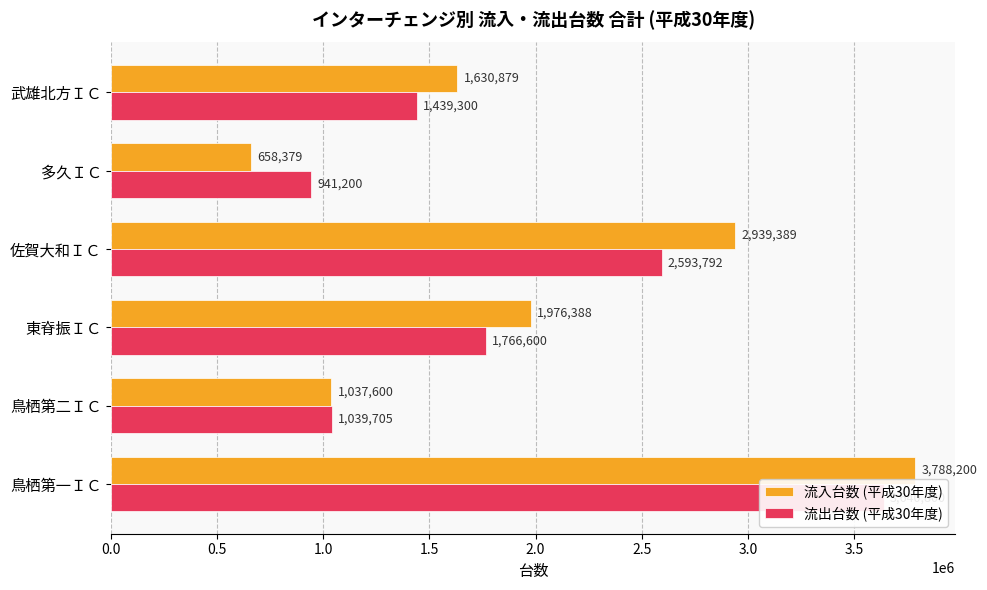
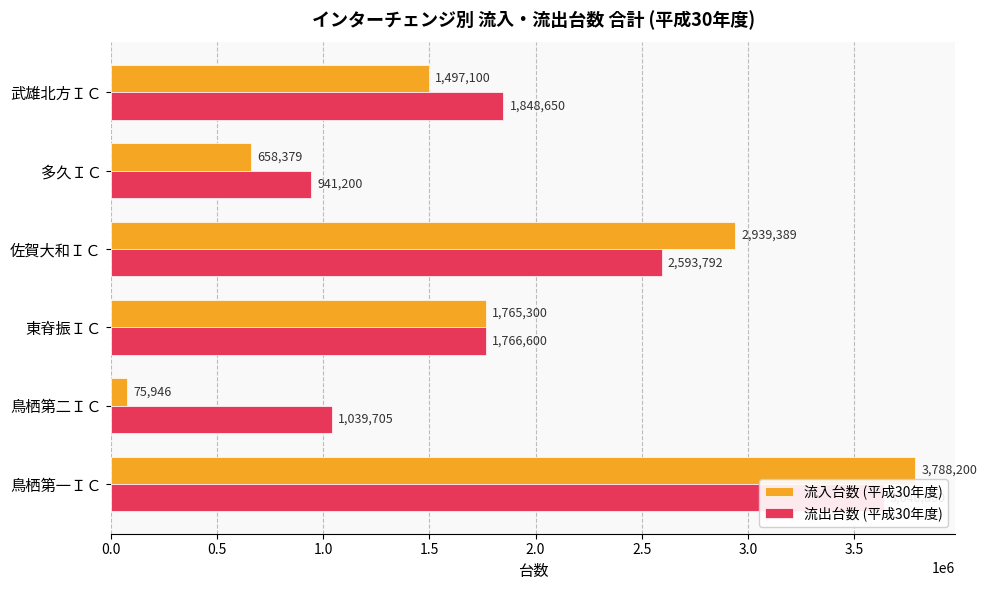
流入台数 (平成30年度), 武雄北方ＩＣ: 1,630,879 -> 1,497,100
流出台数 (平成30年度), 武雄北方ＩＣ: 1,439,300 -> 1,848,650
流入台数 (平成30年度), 東脊振ＩＣ: 1,976,388 -> 1,765,300
流入台数 (平成30年度), 鳥栖第二ＩＣ: 1,037,600 -> 75,946
